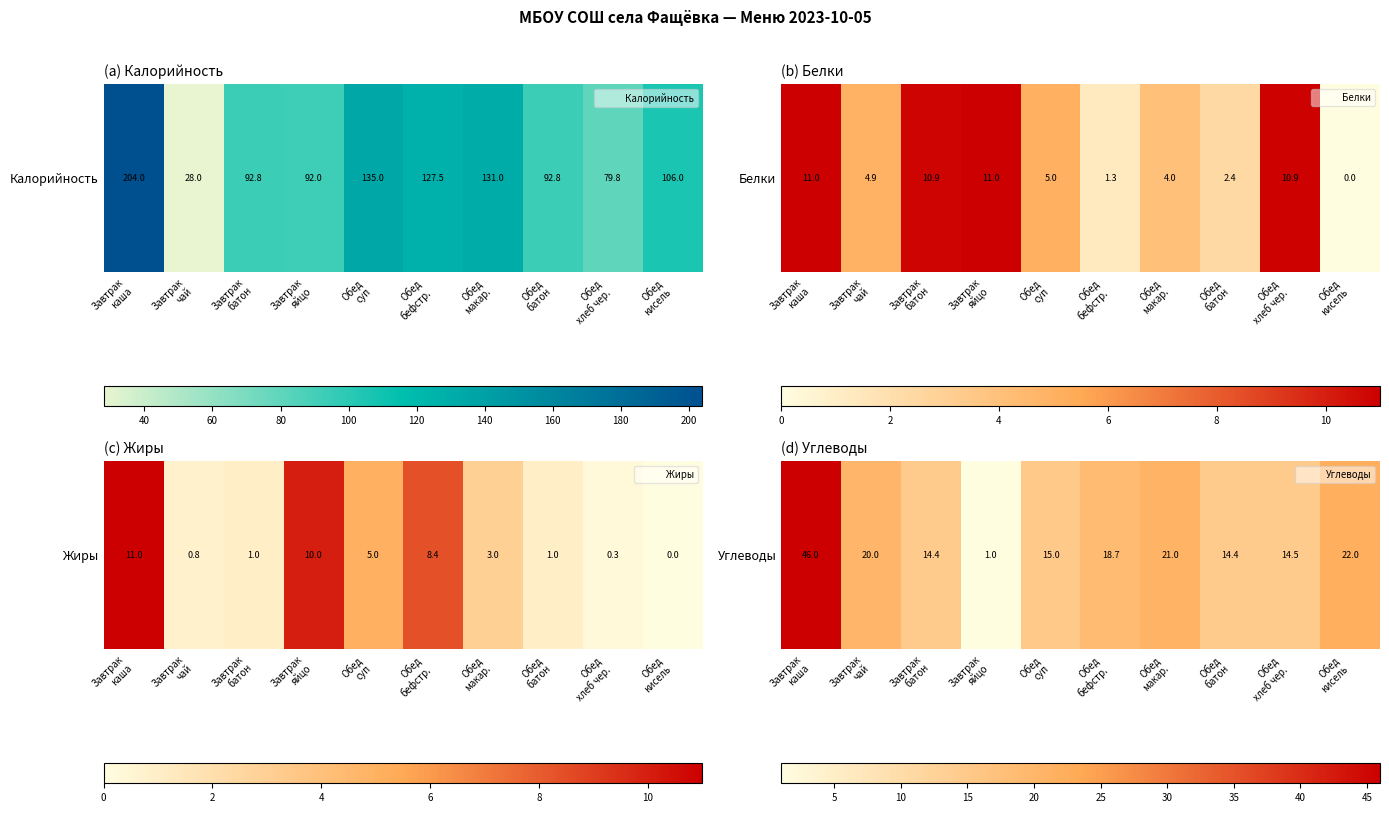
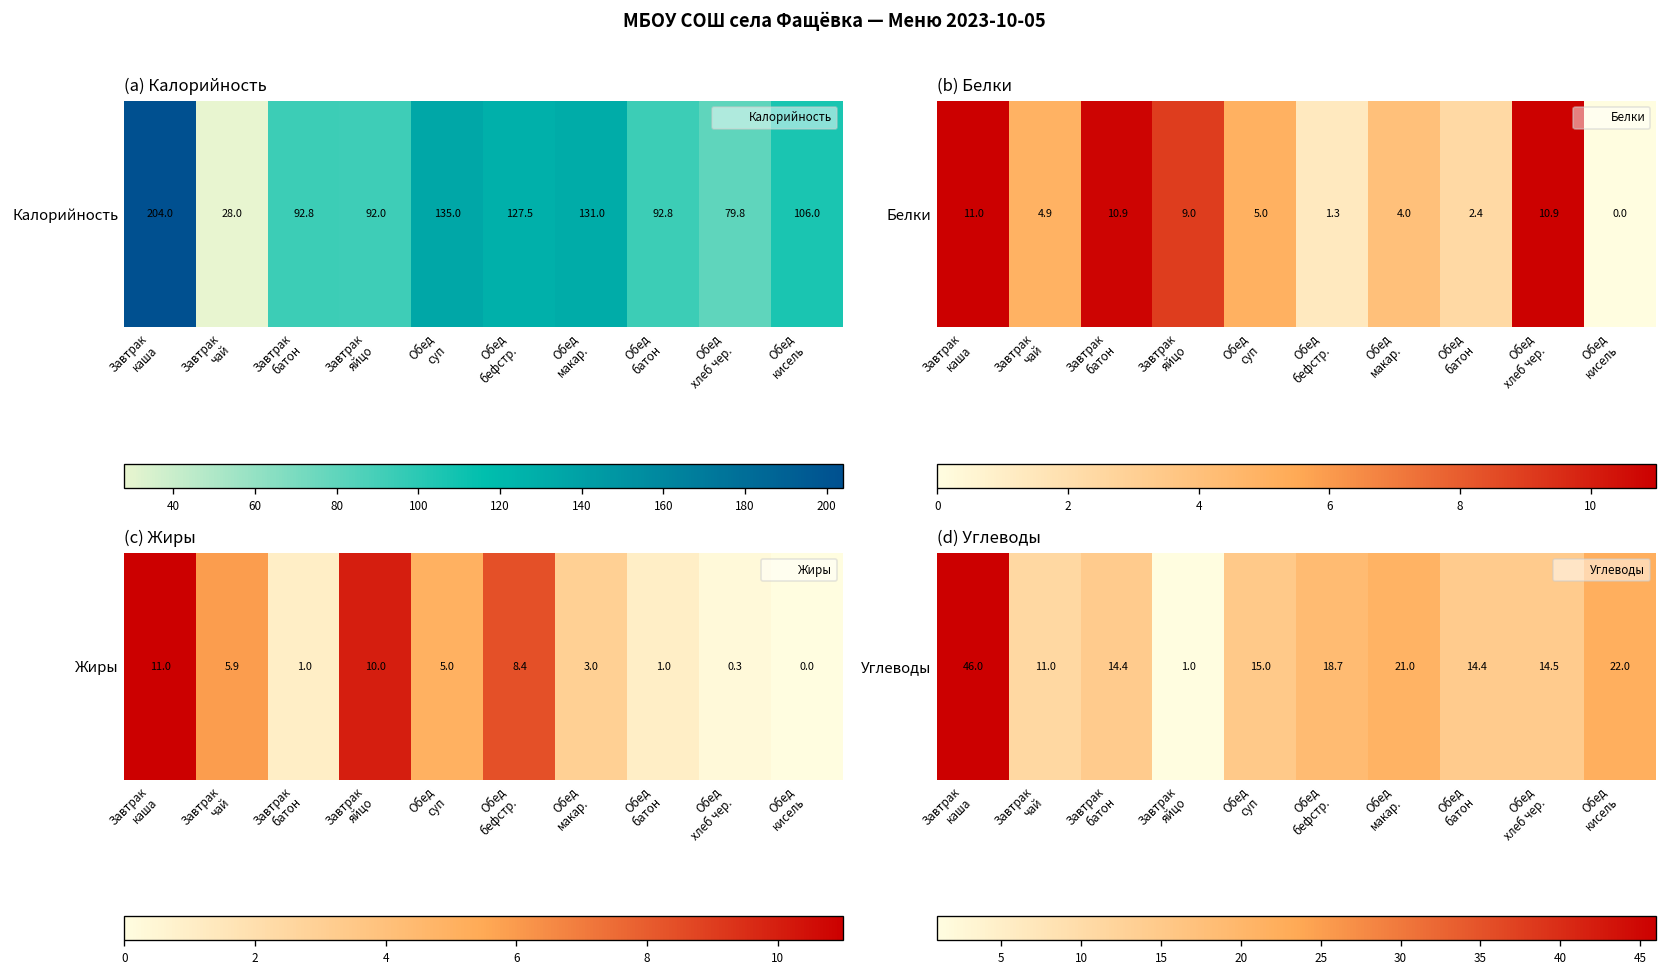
(b) Белки, Белки, Завтрак яйцо: 11.0 -> 9.0
(c) Жиры, Жиры, Завтрак чай: 0.8 -> 5.9
(d) Углеводы, Углеводы, Завтрак чай: 20.0 -> 11.0
